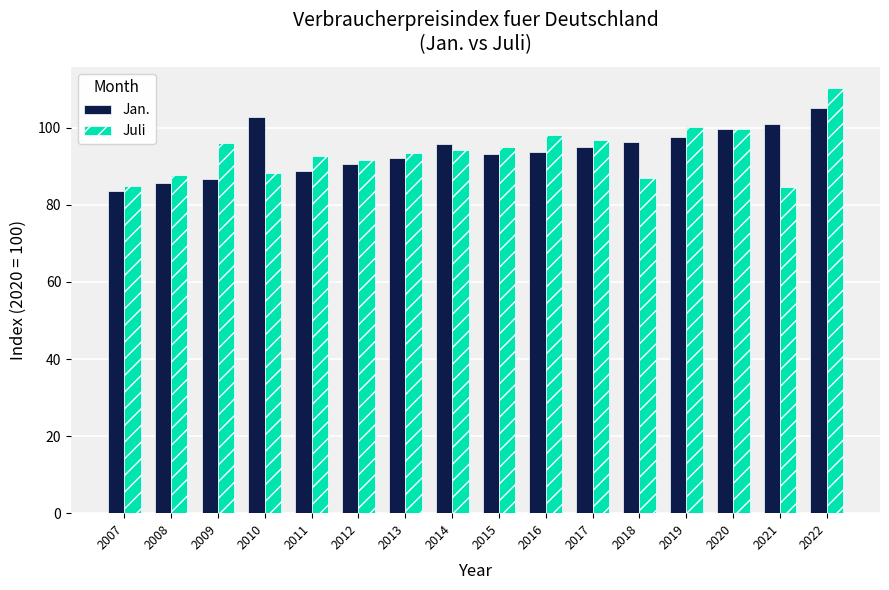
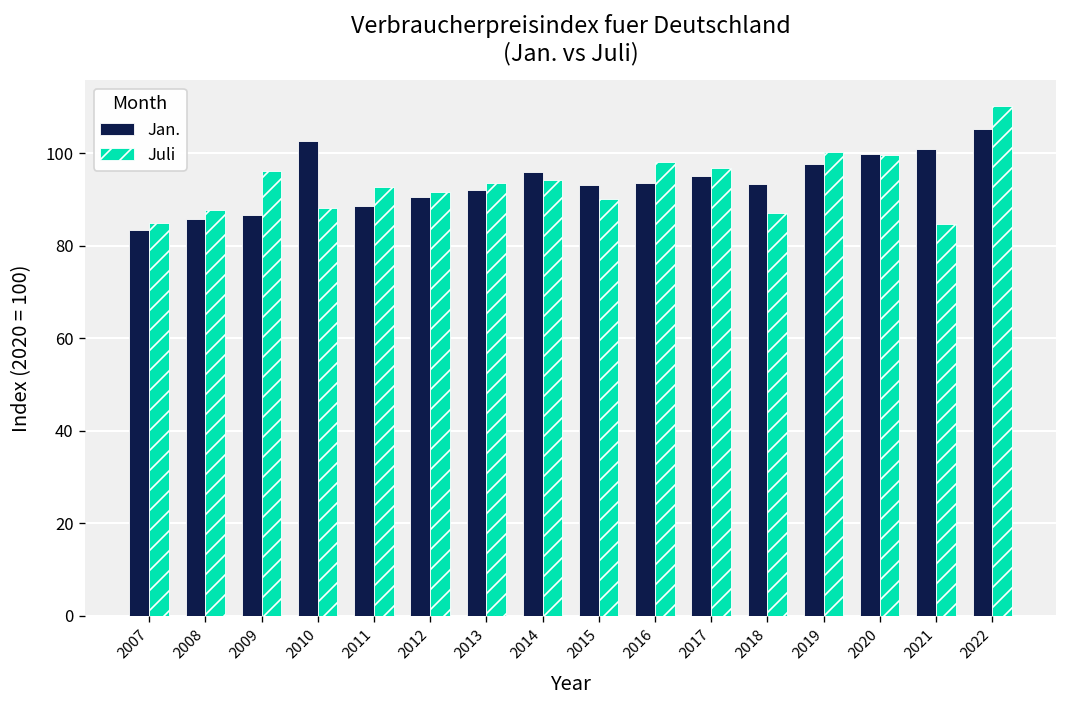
Juli, 2015: 95 -> 90
Jan., 2018: 96 -> 93
